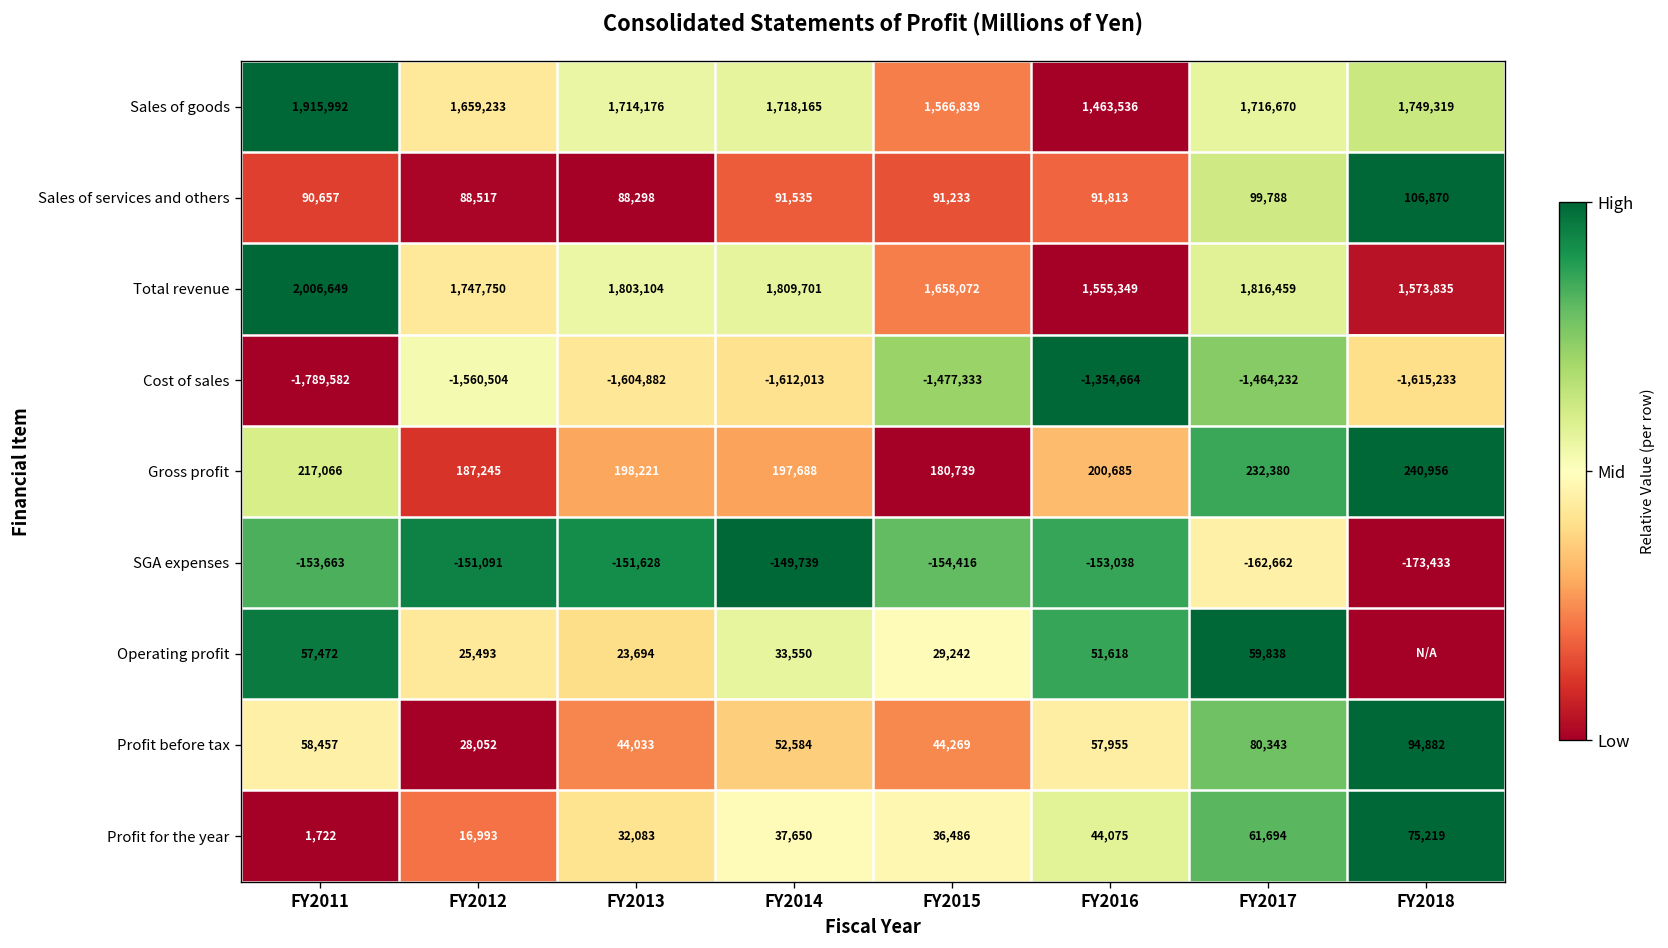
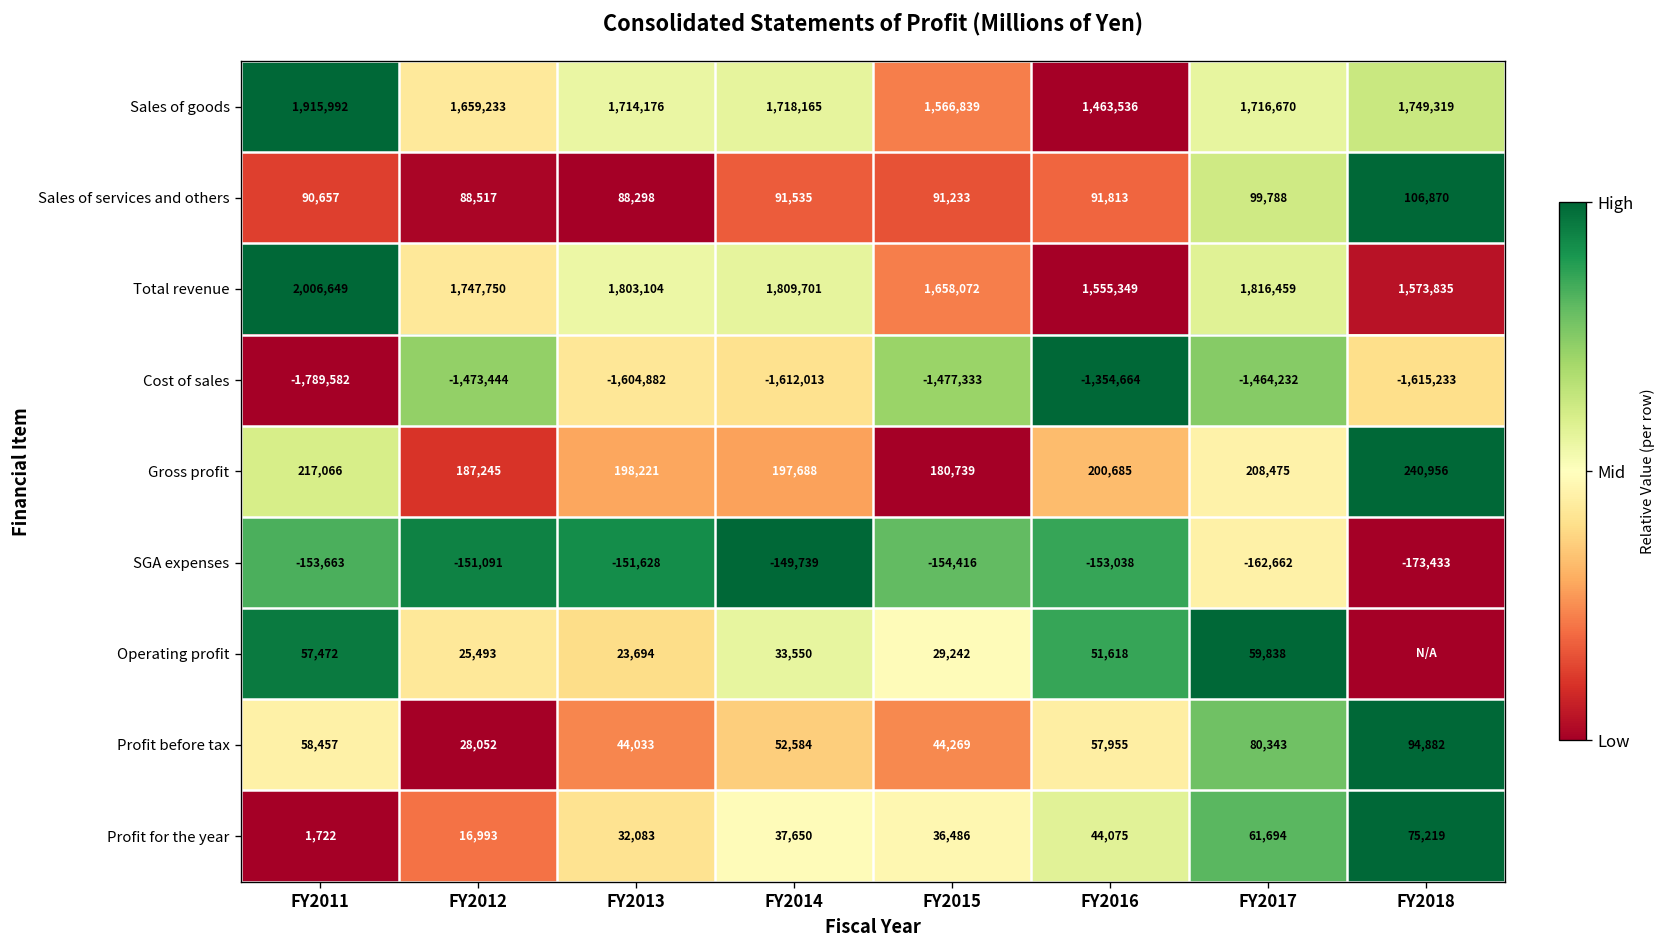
Cost of sales, FY2012: -1,560,504 -> -1,473,444
Gross profit, FY2017: 232,380 -> 208,475
